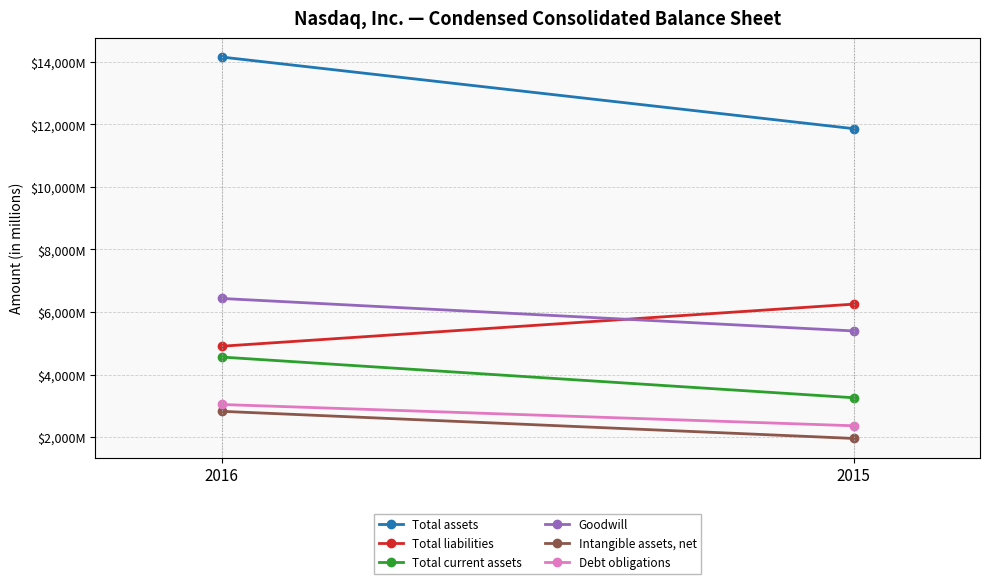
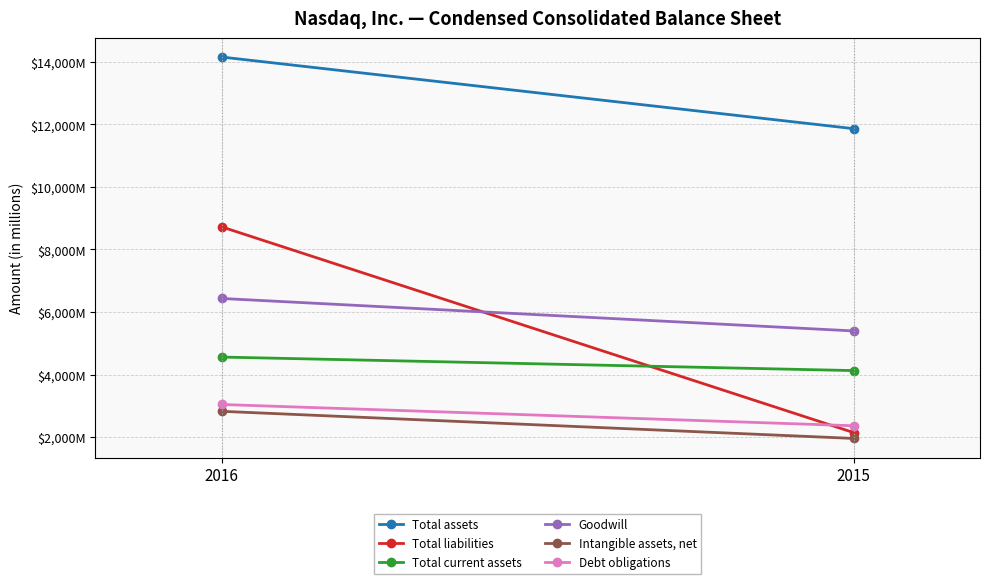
Total liabilities, 2016: $4,900,000,000 -> $8,700,000,000
Total liabilities, 2015: $6,300,000,000 -> $2,100,000,000
Total current assets, 2015: $3,300,000,000 -> $4,100,000,000
